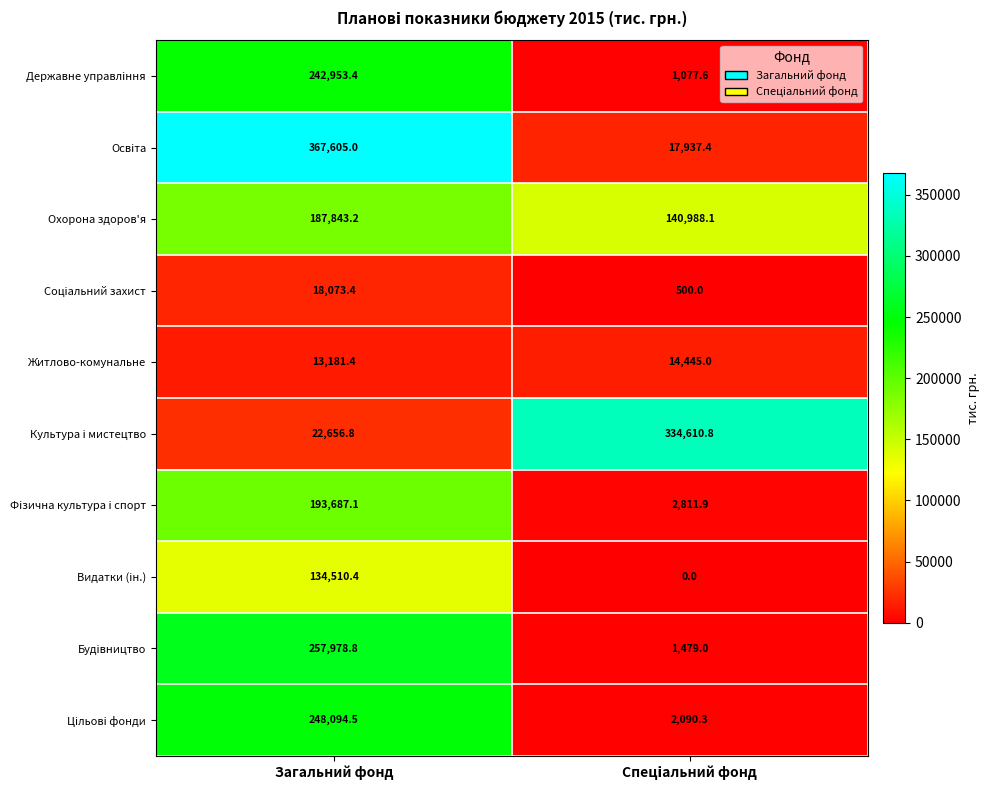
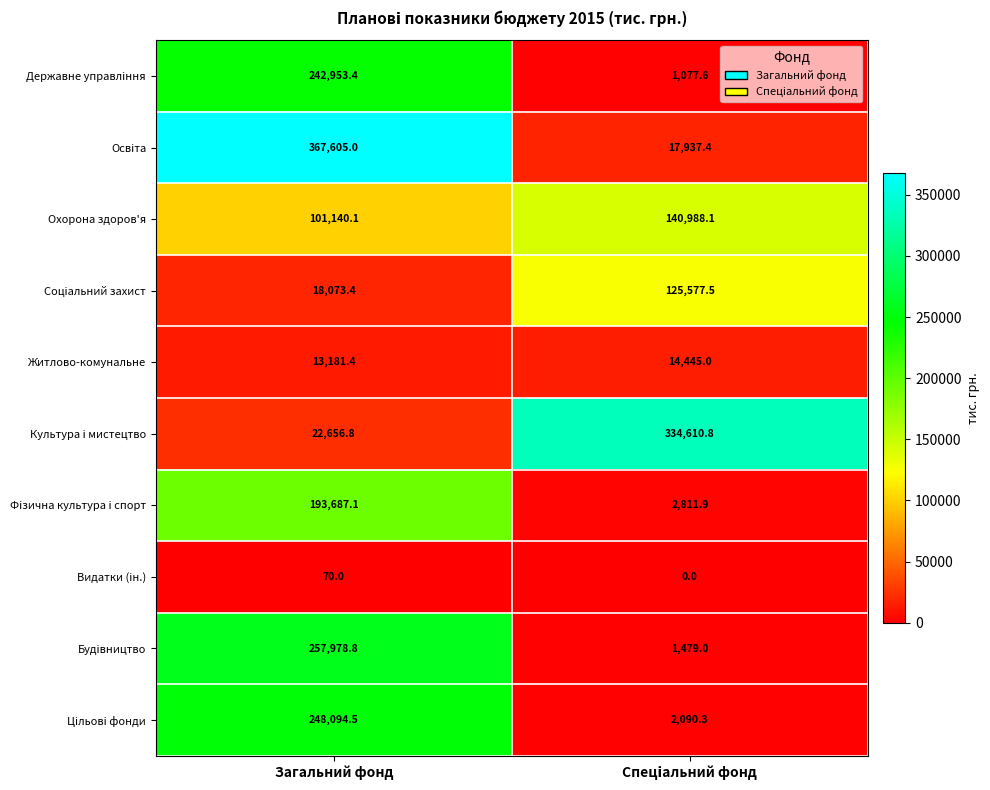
Охорона здоров'я, Загальний фонд: 187,843.2 -> 101,140.1
Соціальний захист, Спеціальний фонд: 500.0 -> 125,577.5
Видатки (ін.), Загальний фонд: 134,510.4 -> 70.0
